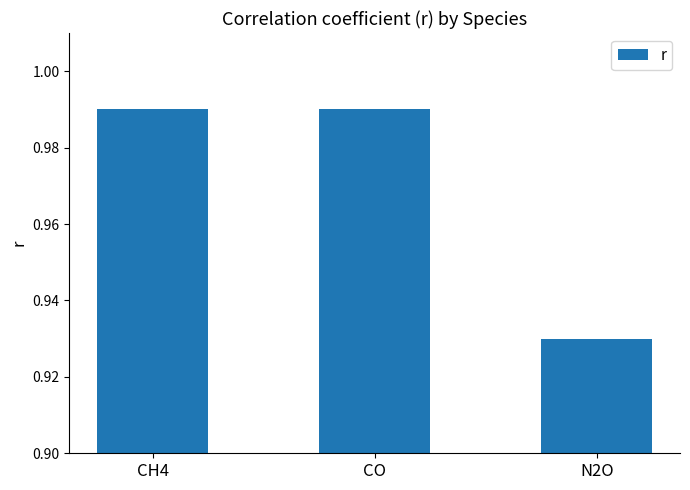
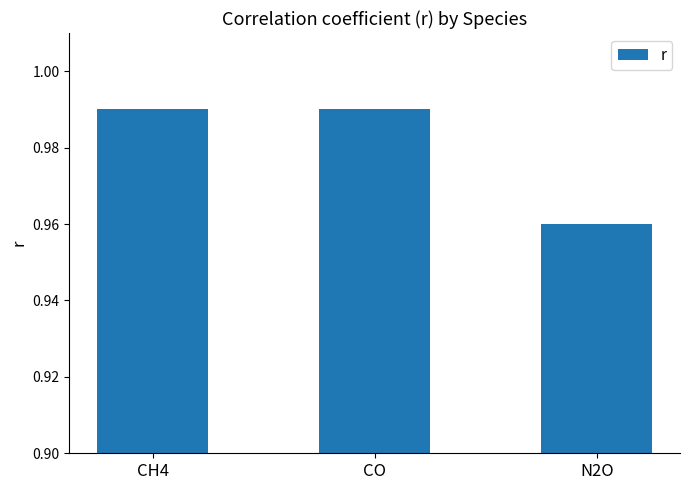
N2O: 0.93 -> 0.96
